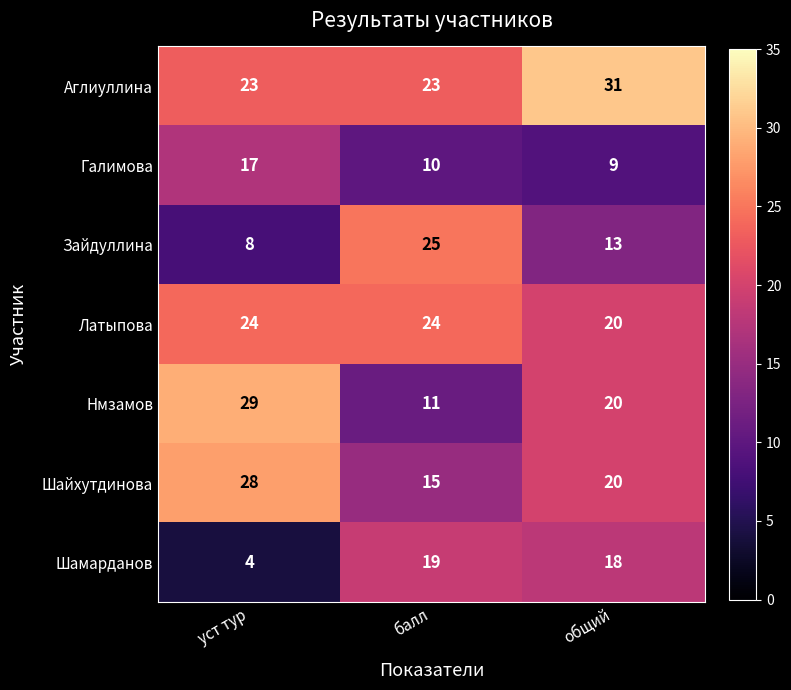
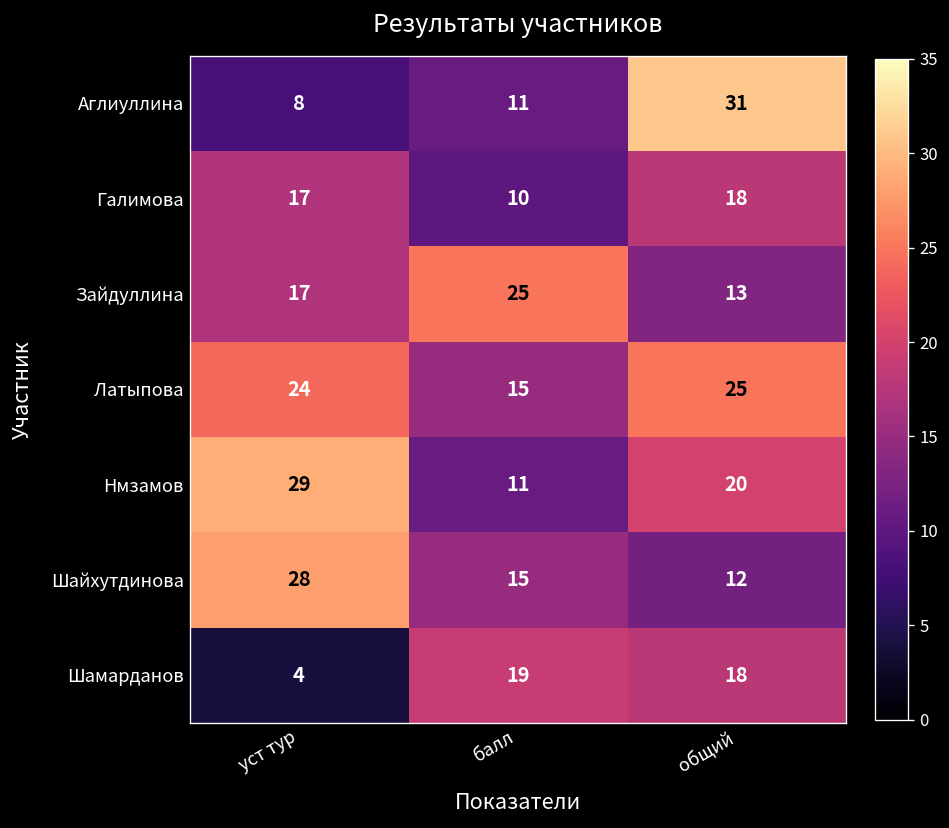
Аглиуллина, уст тур: 23 -> 8
Аглиуллина, балл: 23 -> 11
Галимова, общий: 9 -> 18
Зайдуллина, уст тур: 8 -> 17
Латыпова, балл: 24 -> 15
Латыпова, общий: 20 -> 25
Шайхутдинова, общий: 20 -> 12
